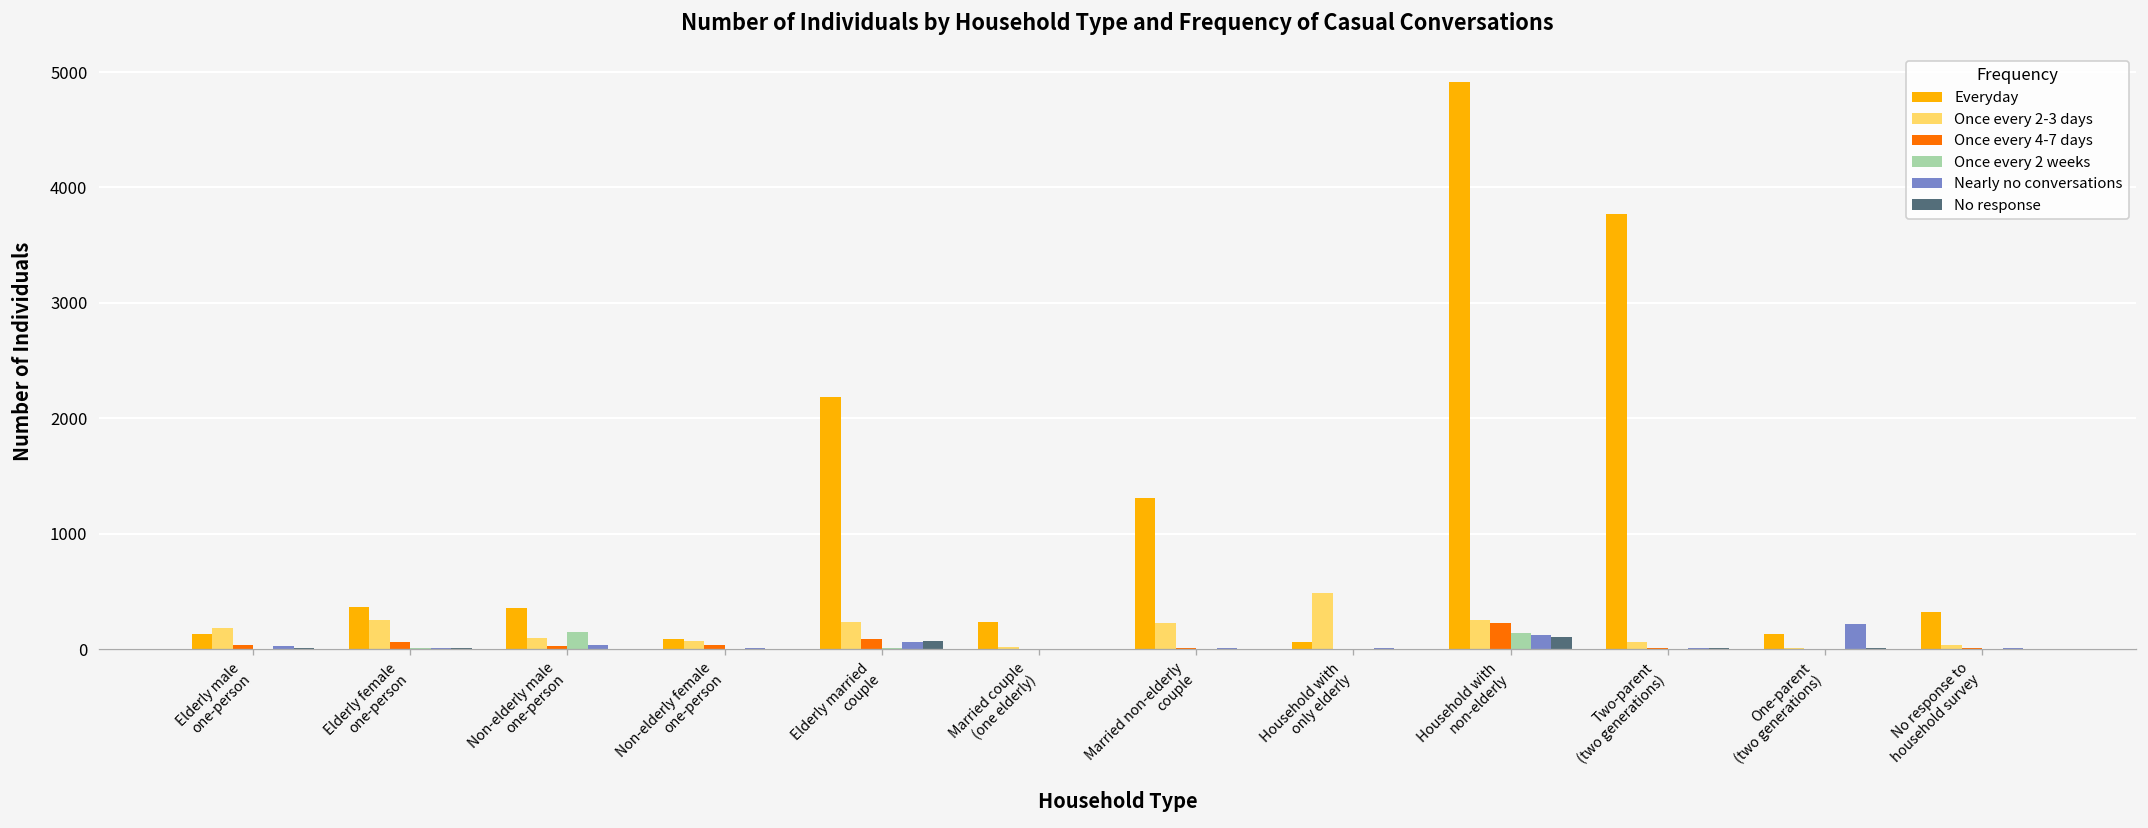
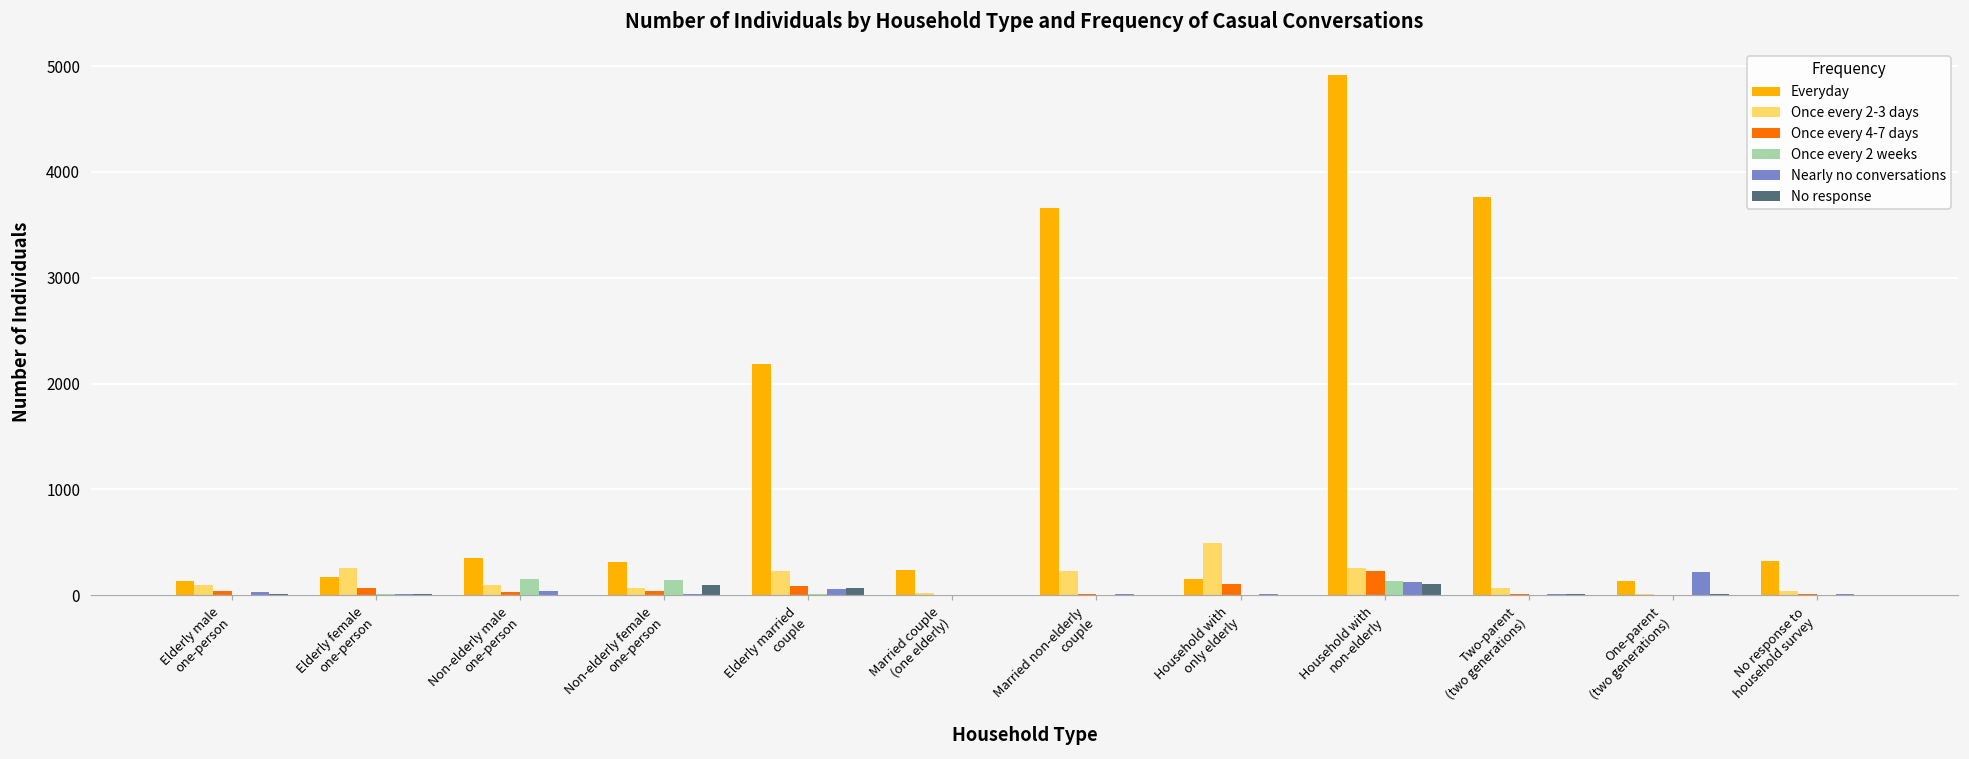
Once every 2-3 days, Elderly male one-person: 200 -> 100
Everyday, Elderly female one-person: 400 -> 200
Everyday, Non-elderly female one-person: 100 -> 300
Once every 2 weeks, Non-elderly female one-person: 0 -> 100
No response, Non-elderly female one-person: 0 -> 100
Everyday, Married non-elderly couple: 1300 -> 3700
Everyday, Household with only elderly: 100 -> 200
Once every 4-7 days, Household with only elderly: 0 -> 100
